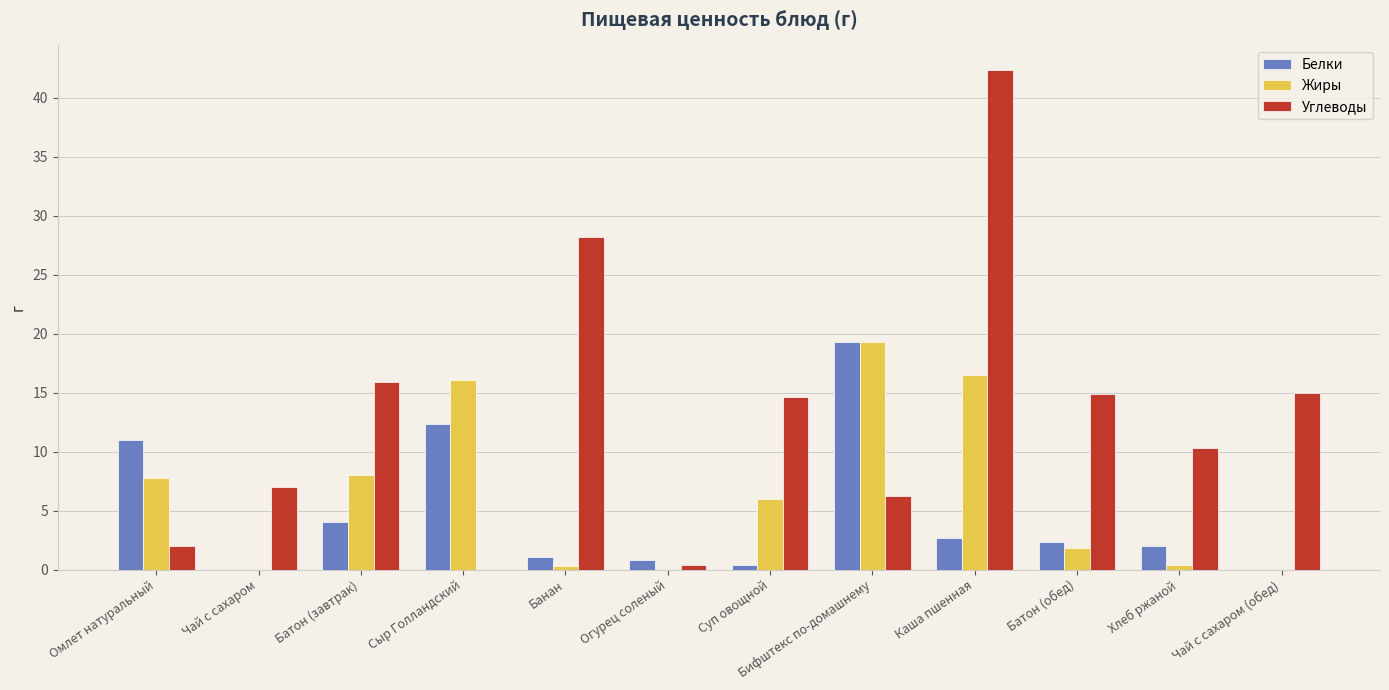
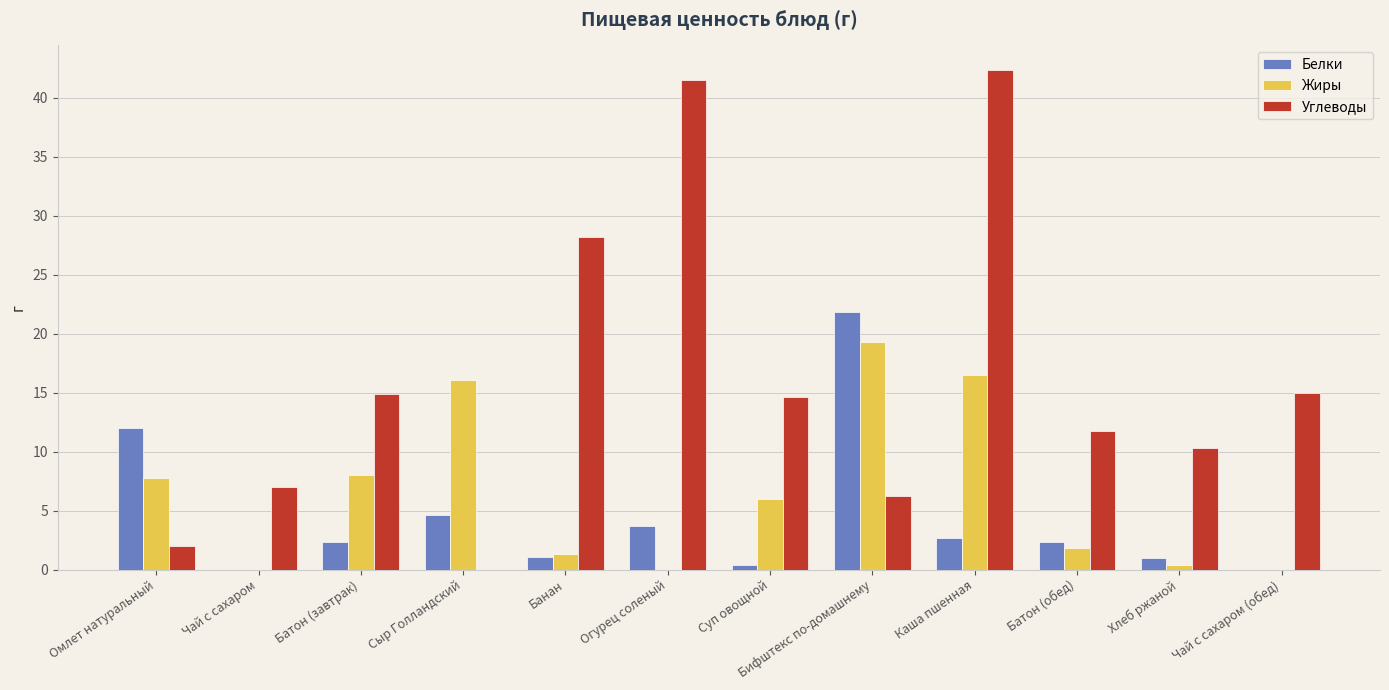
Белки, Омлет натуральный: 11 -> 12
Белки, Батон (завтрак): 4.0 -> 2.3
Углеводы, Батон (завтрак): 15.9 -> 14.9
Белки, Сыр Голландский: 12.3 -> 4.6
Жиры, Банан: 0.3 -> 1.3
Белки, Огурец соленый: 0.8 -> 3.7
Углеводы, Огурец соленый: 0.4 -> 41.5
Белки, Бифштекс по-домашнему: 19.3 -> 21.8
Углеводы, Батон (обед): 14.9 -> 11.7
Белки, Хлеб ржаной: 2 -> 1
